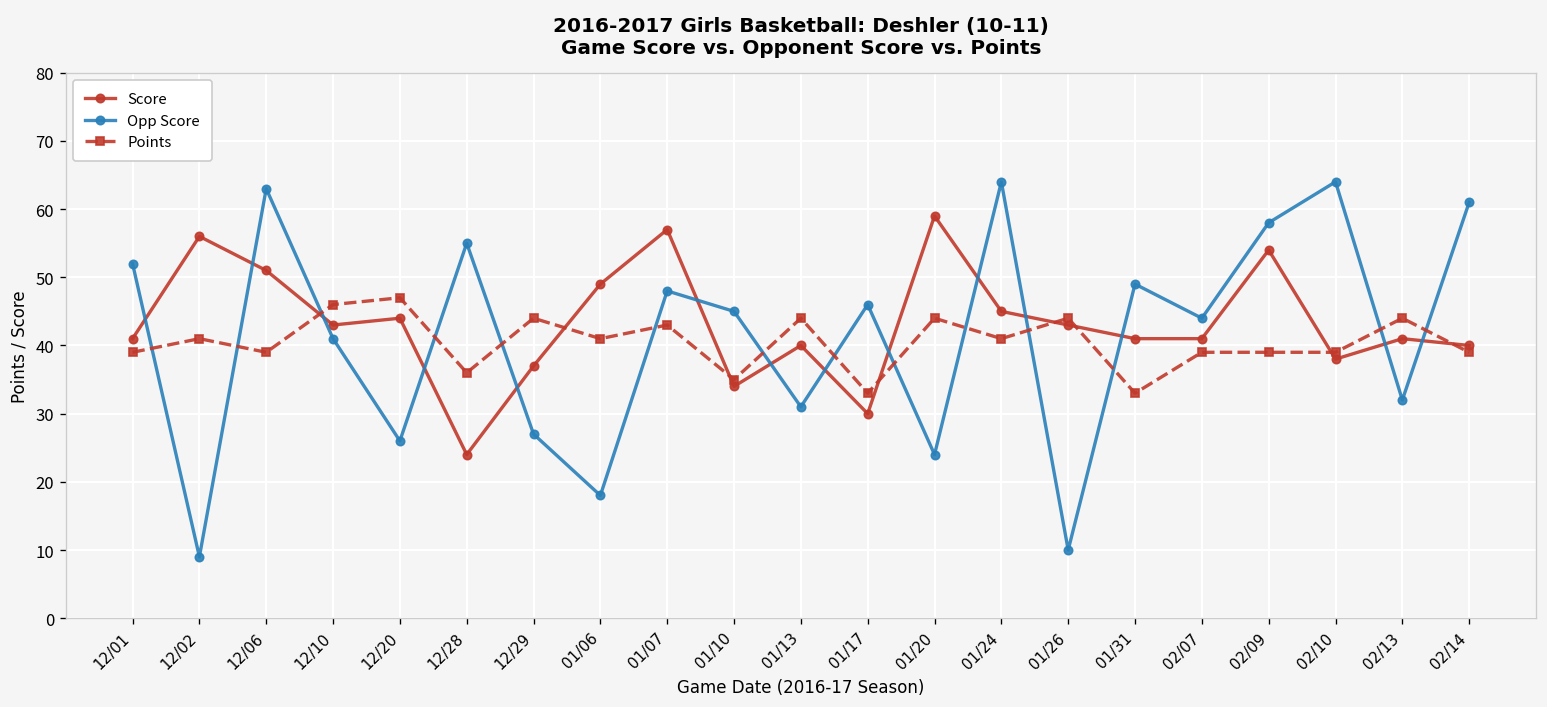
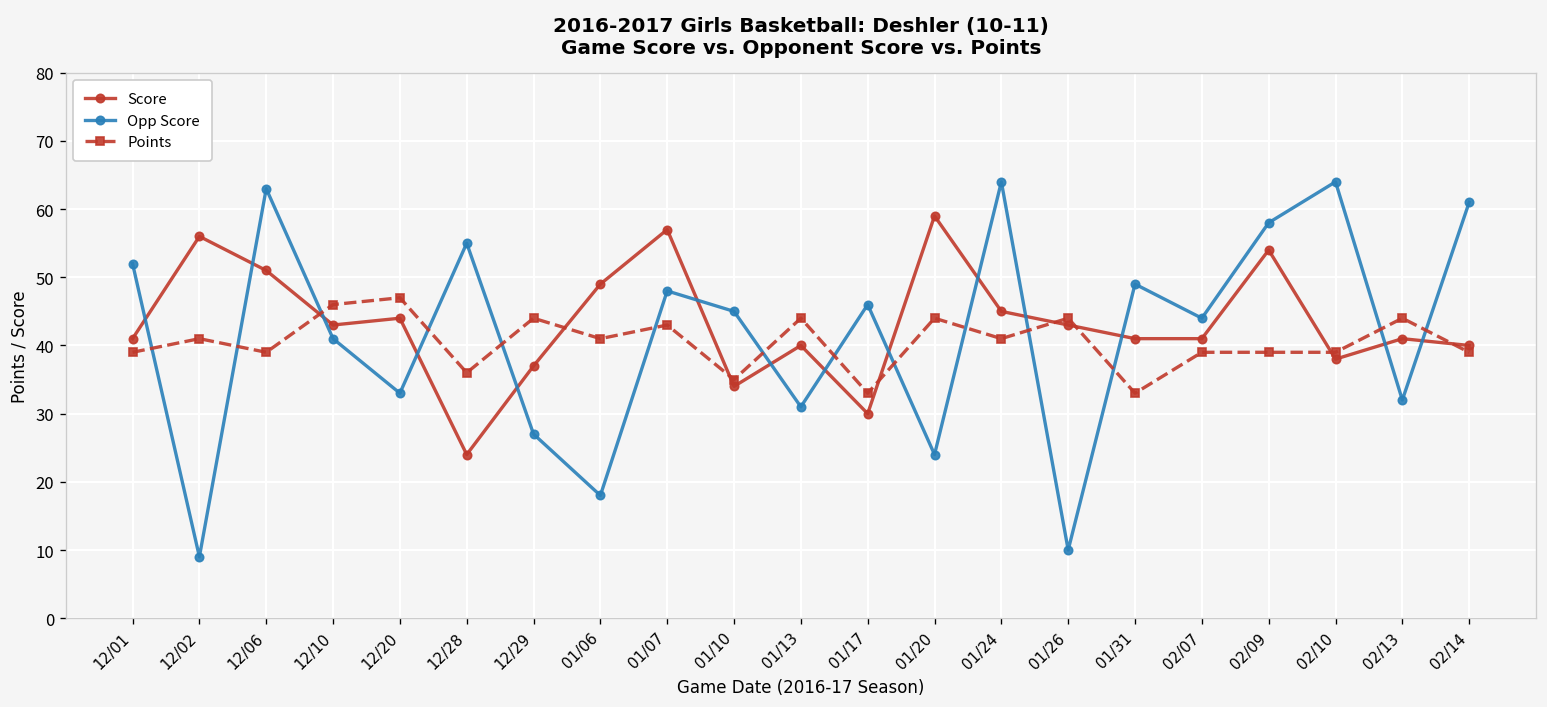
Opp Score, 12/20: 26 -> 33
